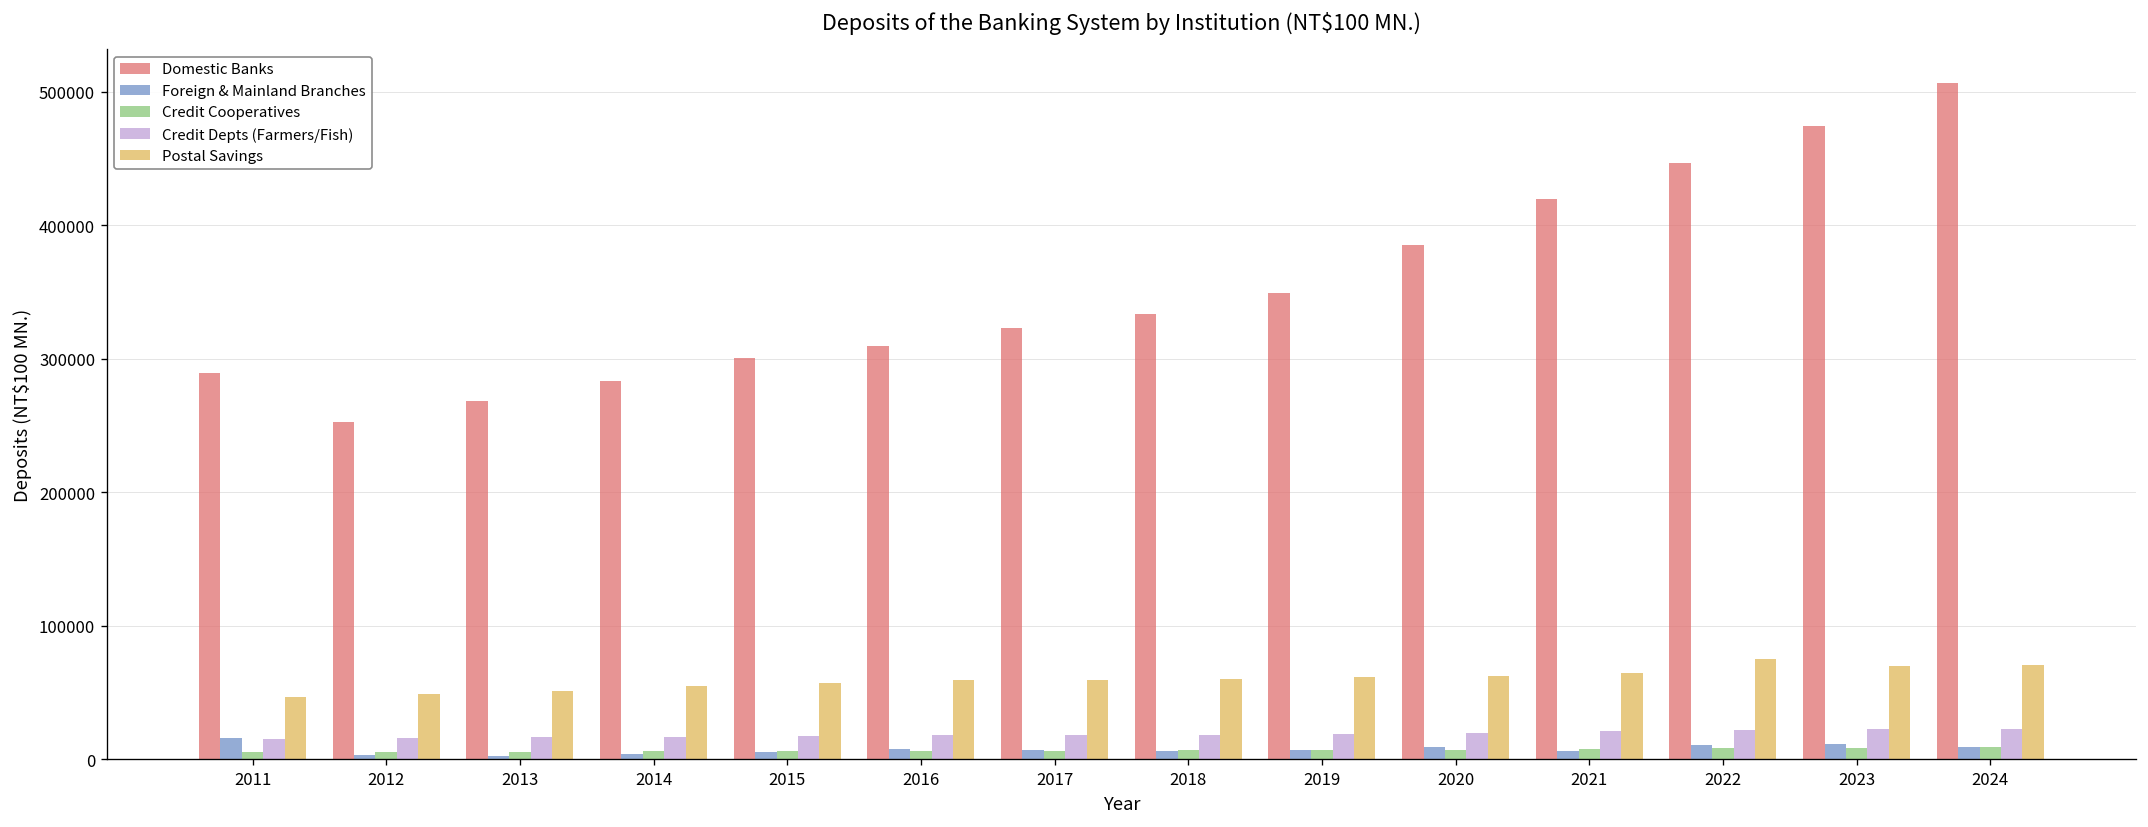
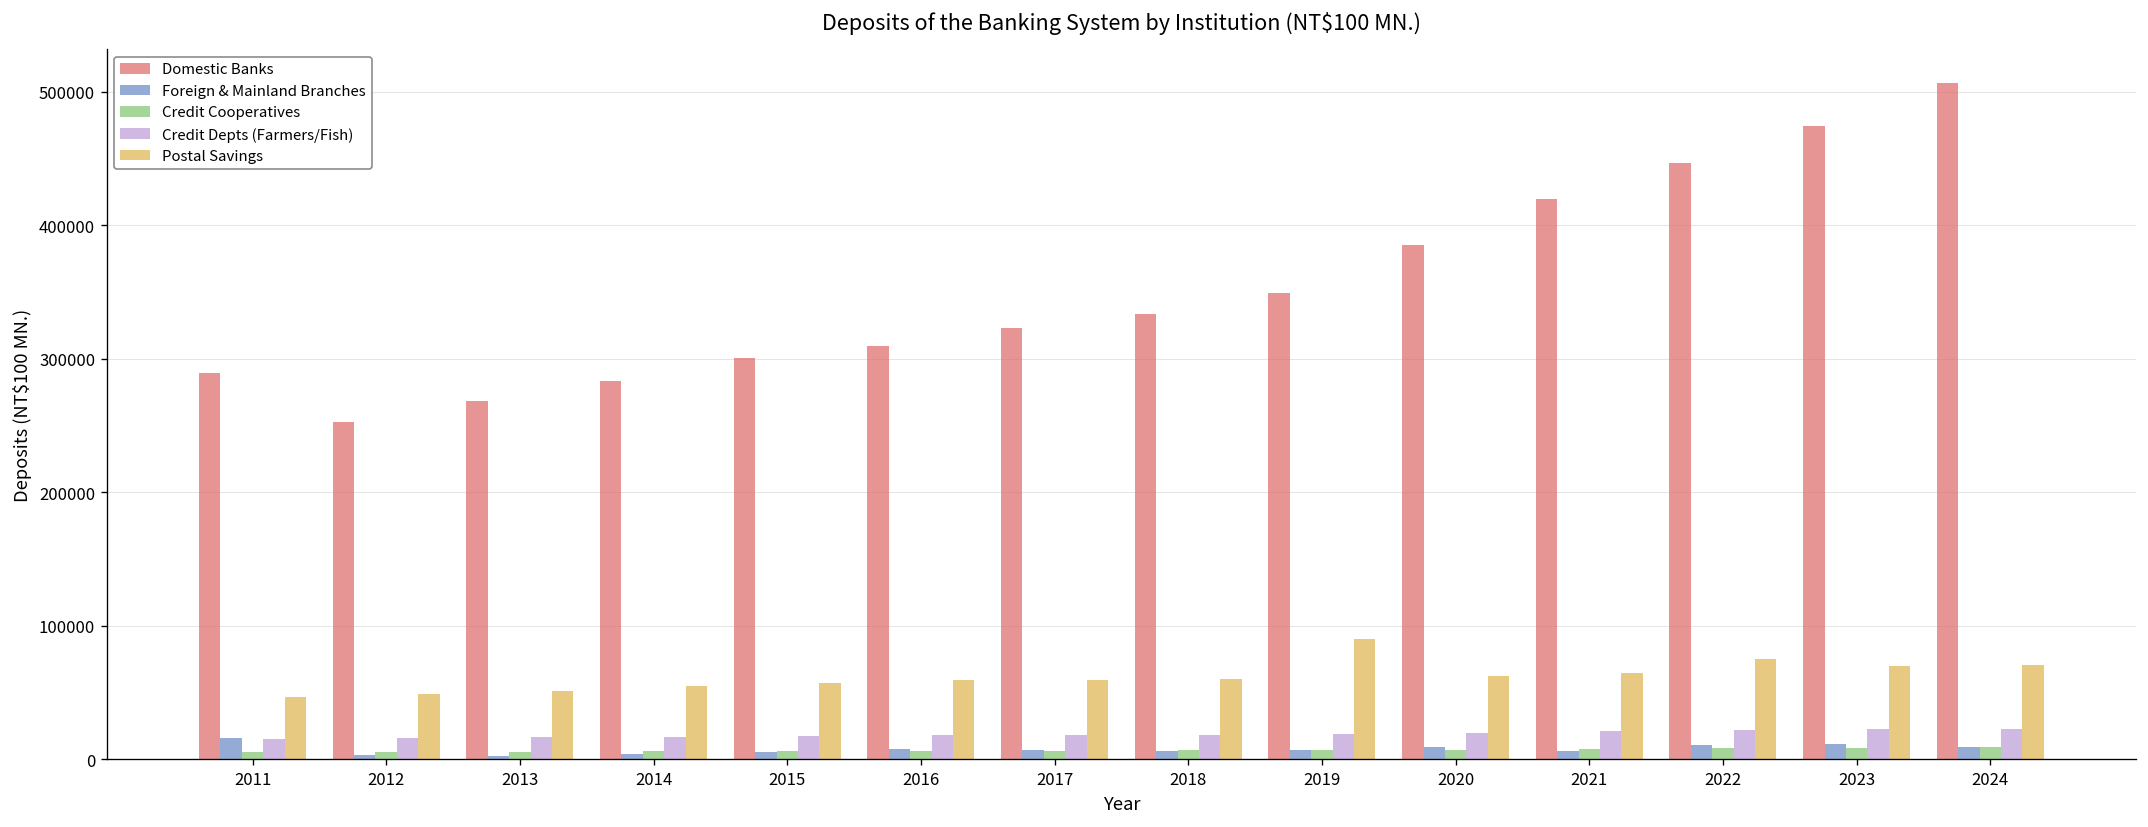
Postal Savings, 2019: 62000 -> 90000
